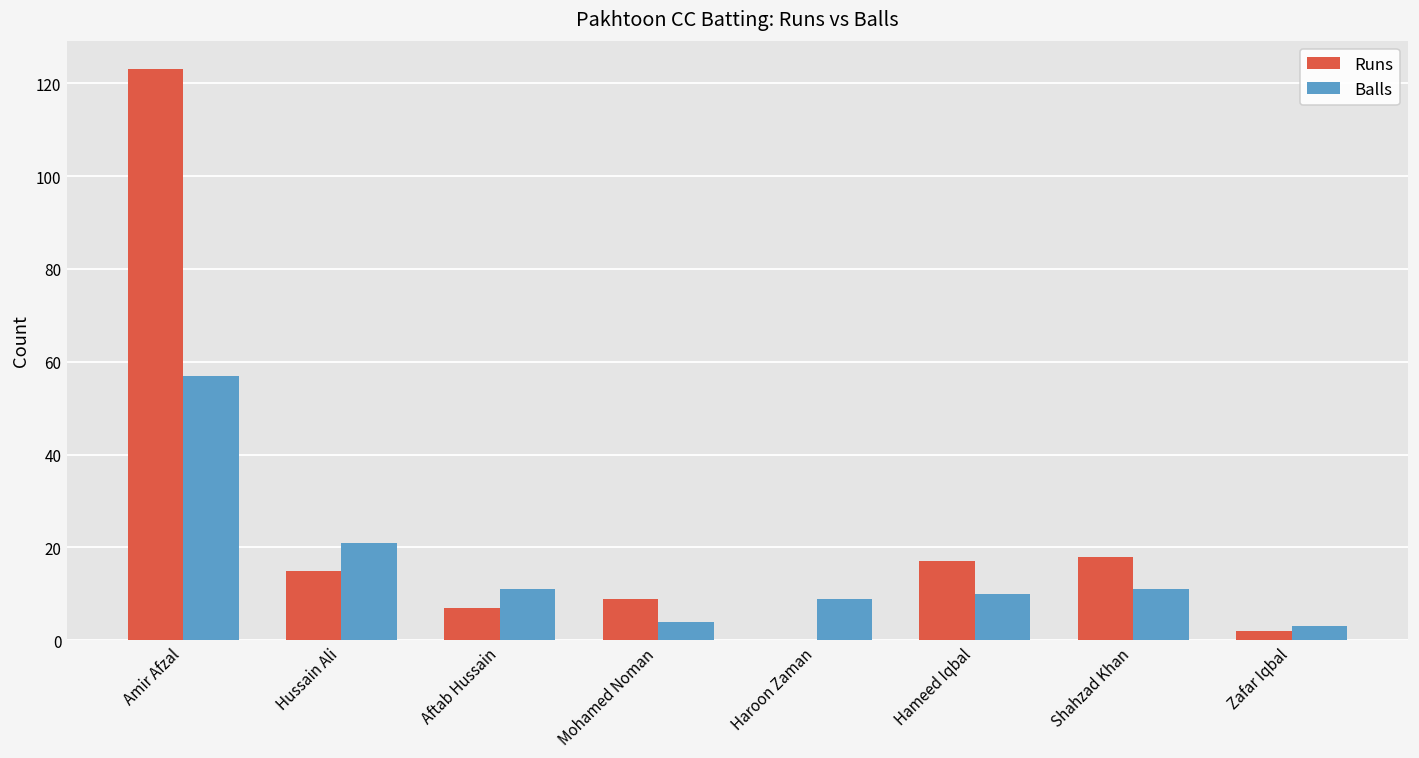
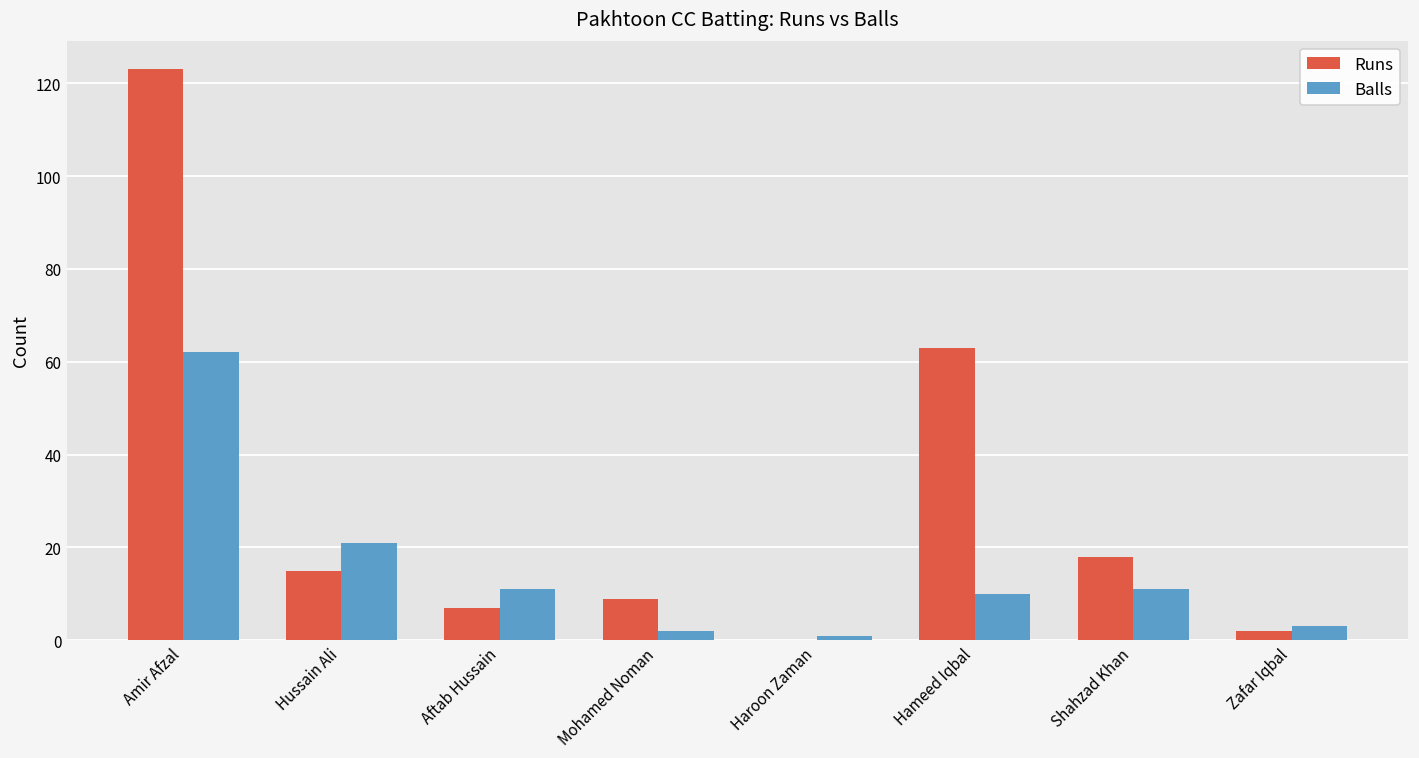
Balls, Amir Afzal: 57 -> 62
Balls, Mohamed Noman: 4 -> 2
Balls, Haroon Zaman: 9 -> 1
Runs, Hameed Iqbal: 17 -> 63
